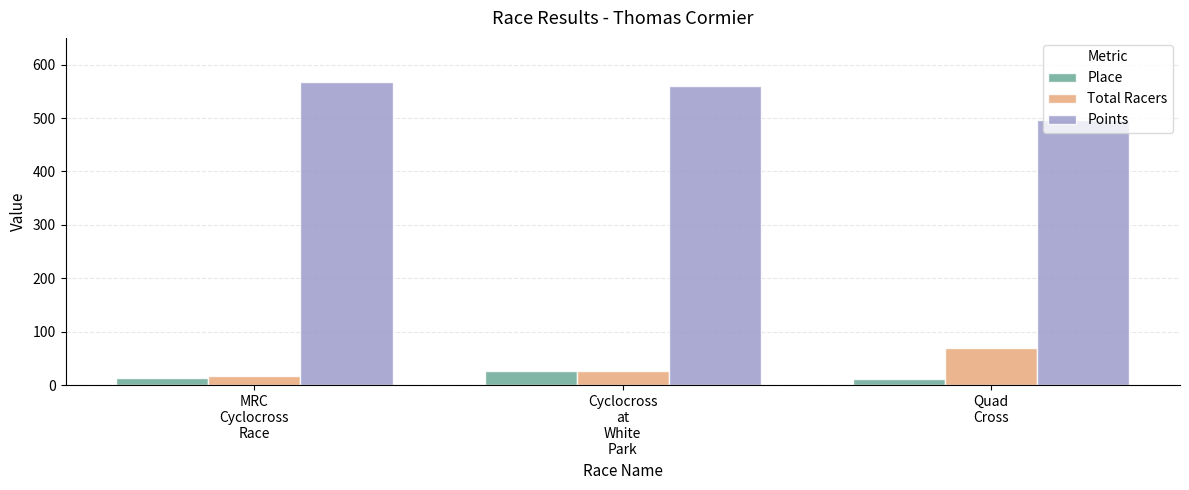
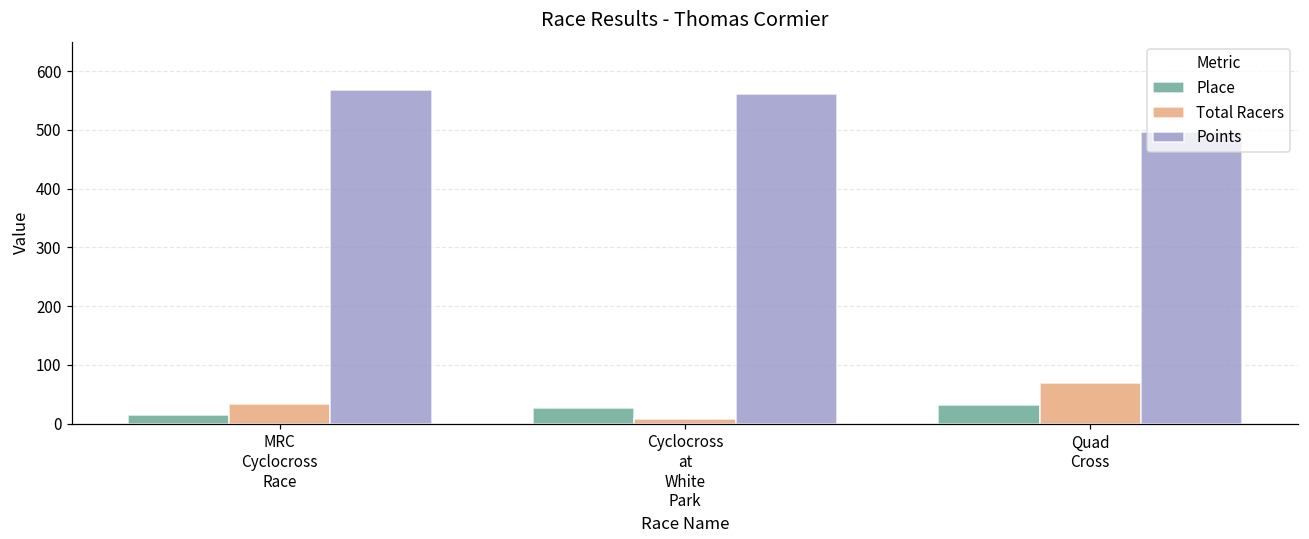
Total Racers, MRC Cyclocross Race: 20 -> 30
Total Racers, Cyclocross at White Park: 30 -> 10
Place, Quad Cross: 10 -> 30
